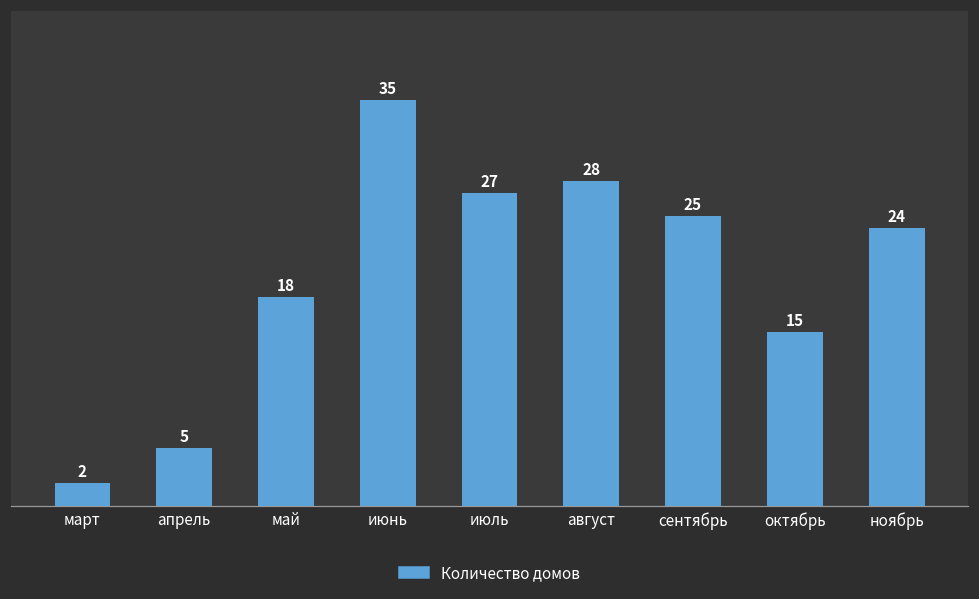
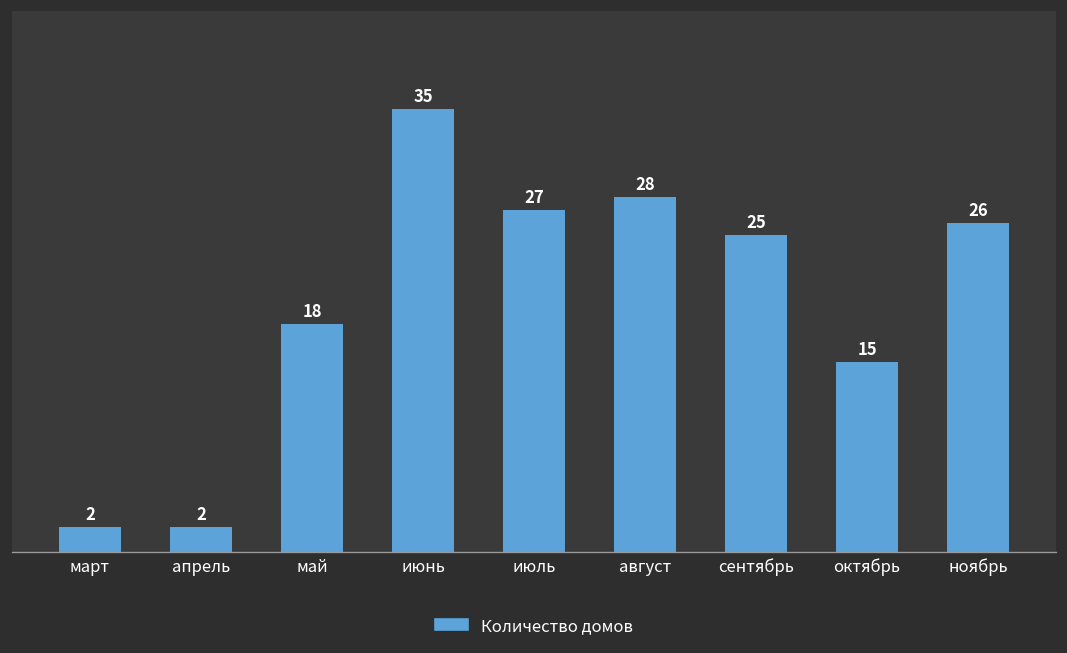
апрель: 5 -> 2
ноябрь: 24 -> 26
